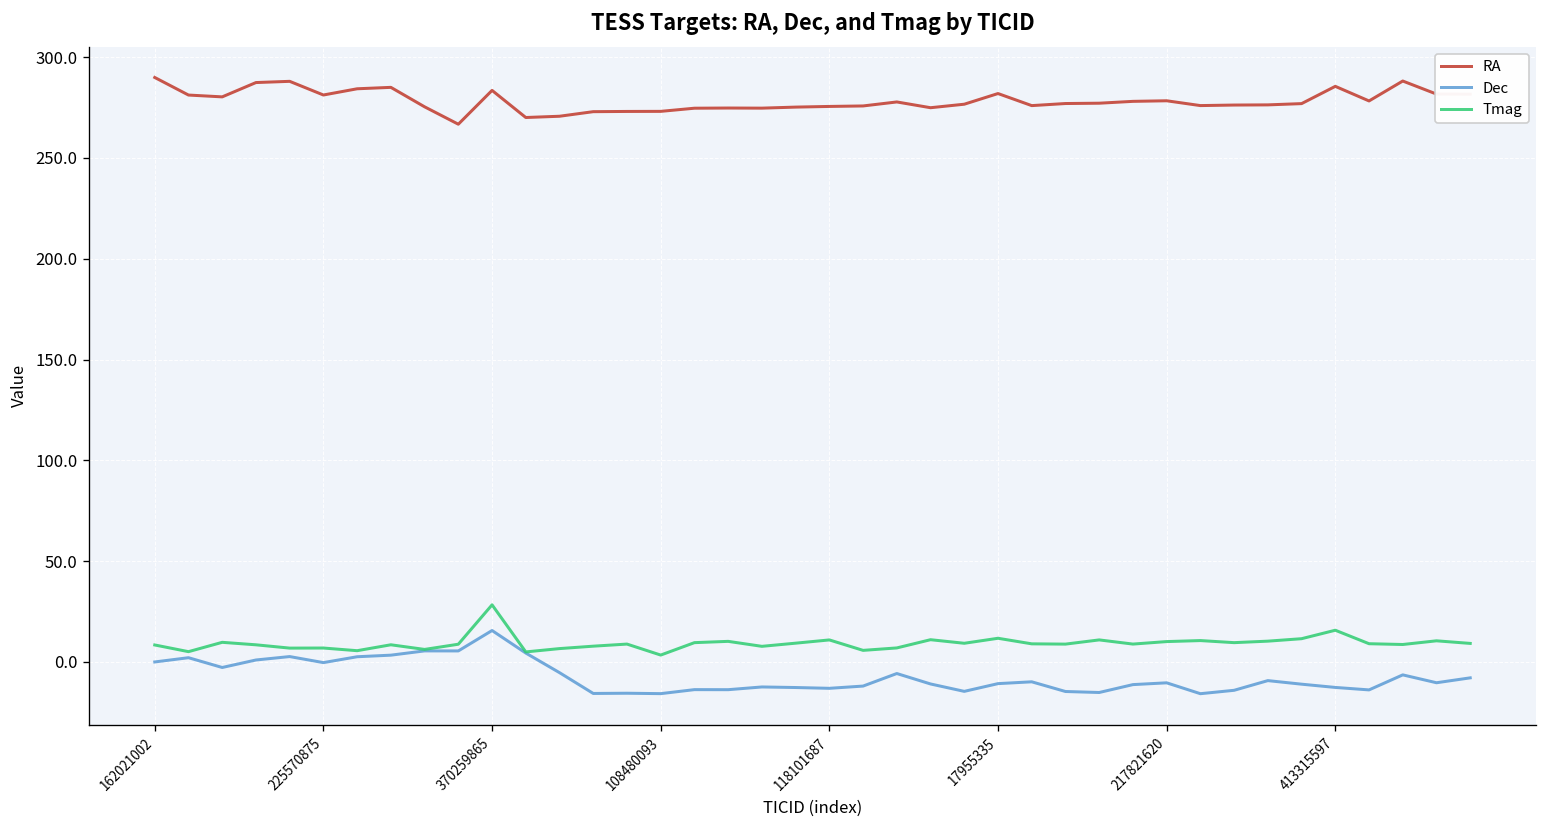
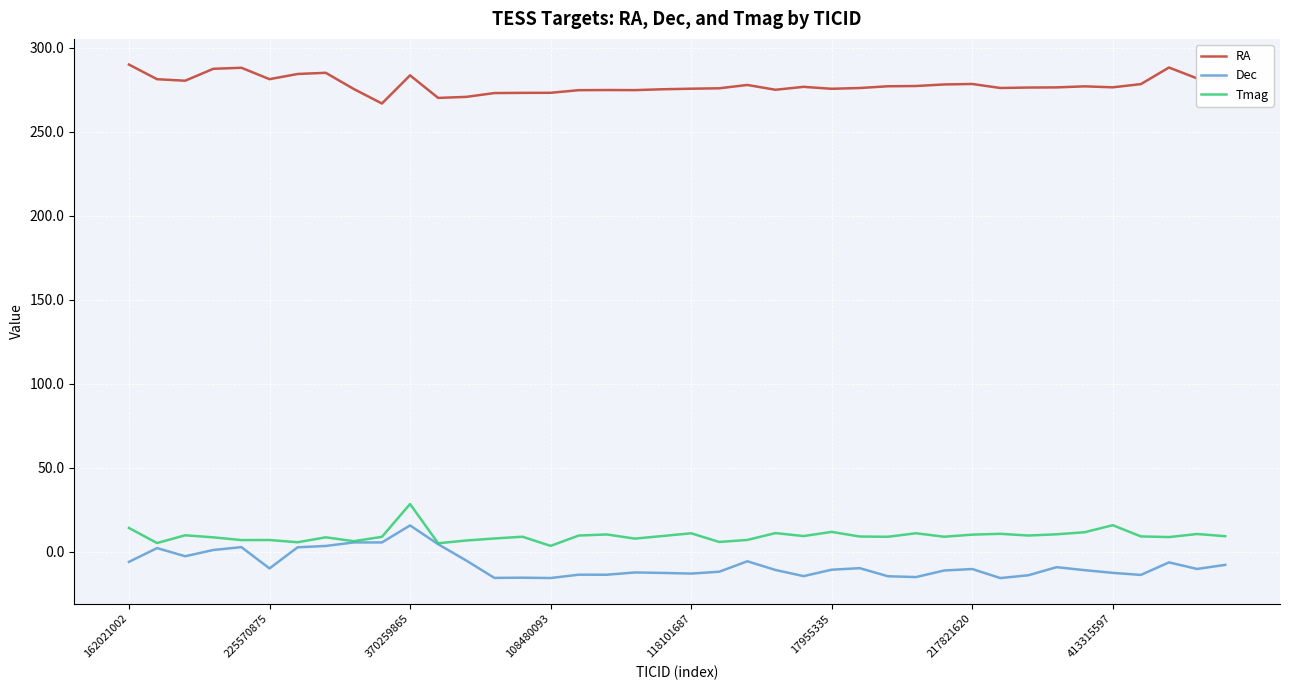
Dec, 162021002: 0 -> -6
Tmag, 162021002: 8 -> 14
Dec, 225570875: 0 -> -10
RA, 17955335: 282 -> 276
RA, 413315597: 286 -> 276
